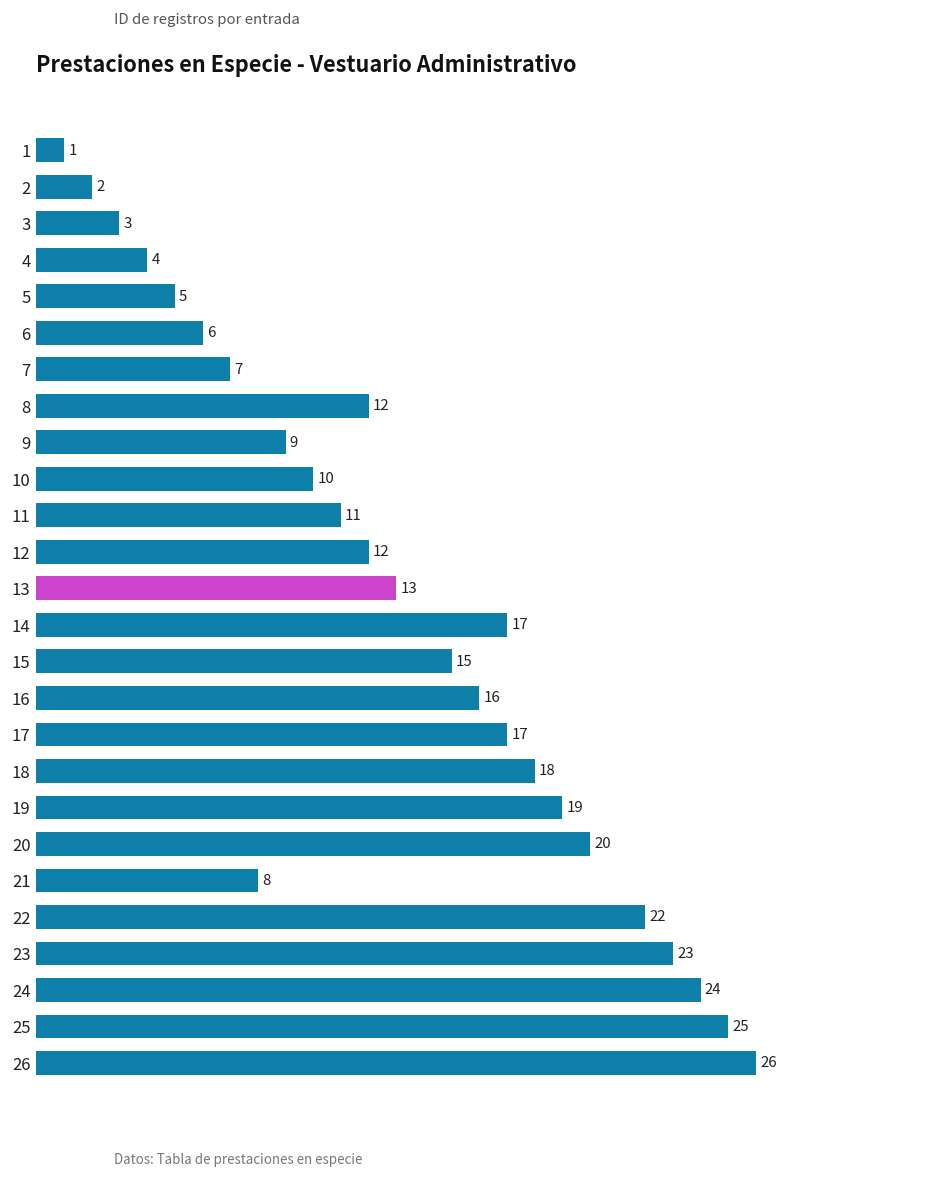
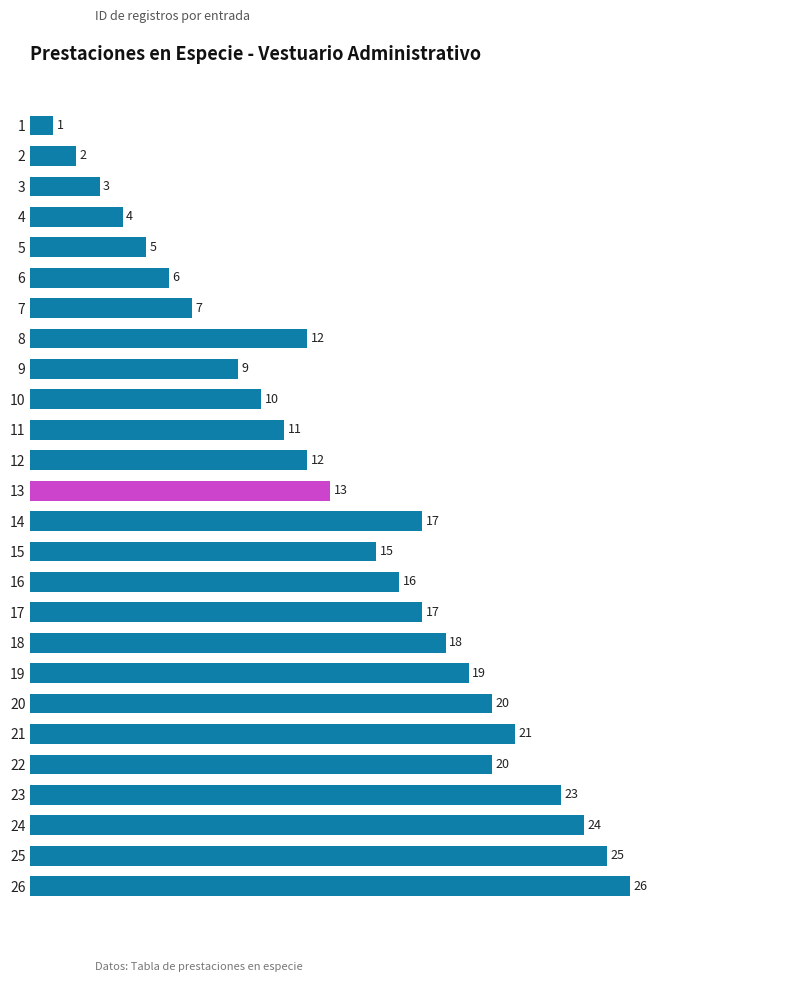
21: 8 -> 21
22: 22 -> 20
